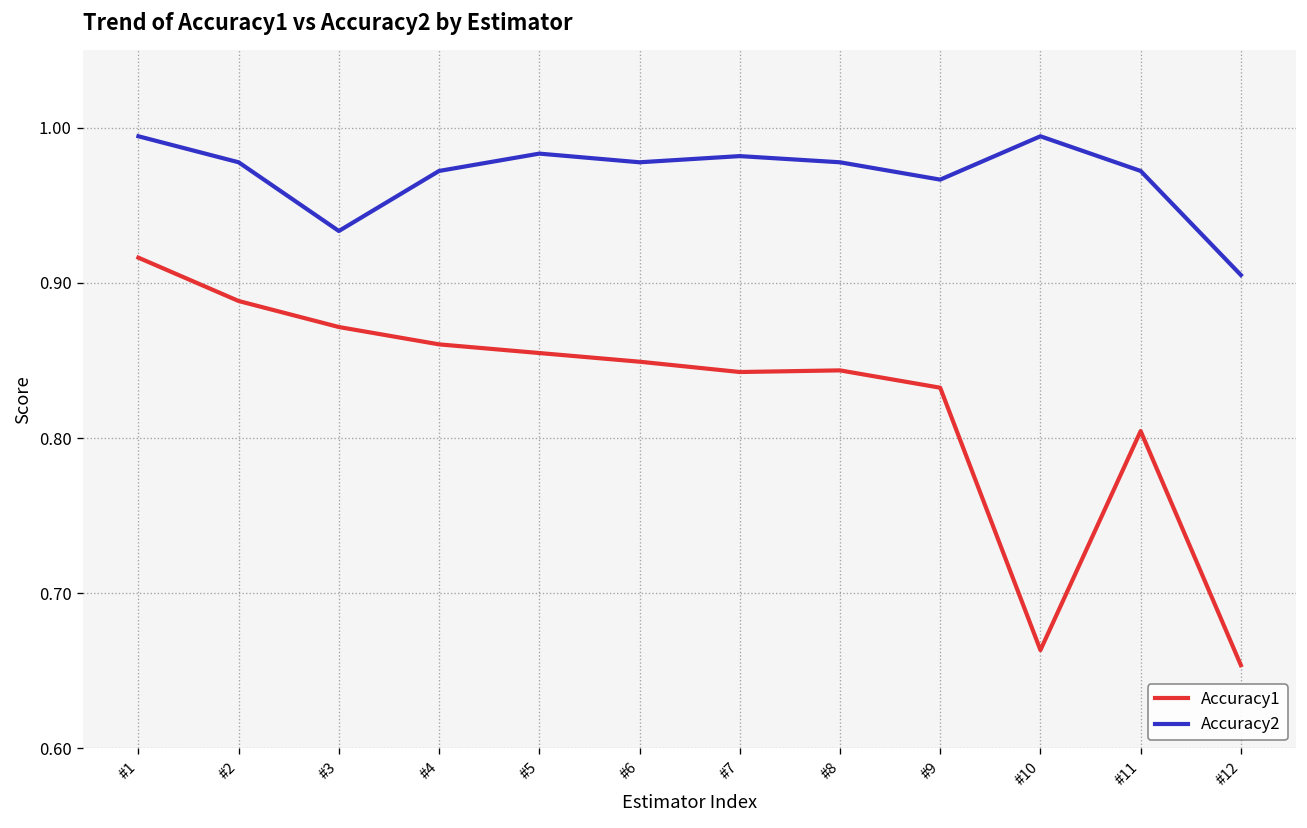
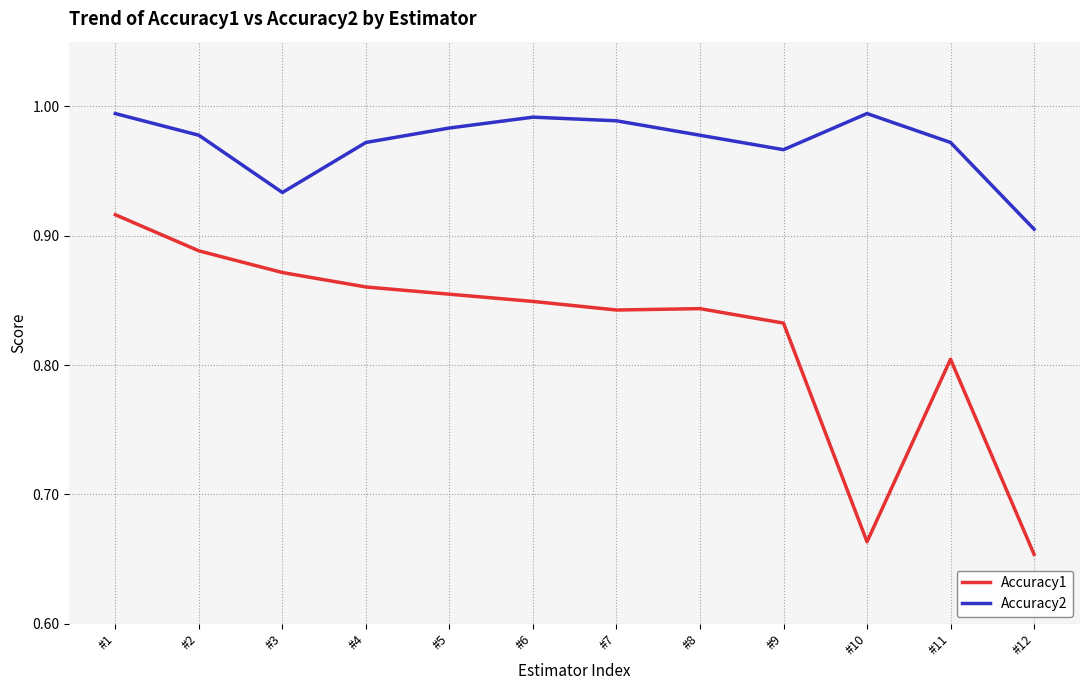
Accuracy2, #6: 0.978 -> 0.992
Accuracy2, #7: 0.982 -> 0.989
